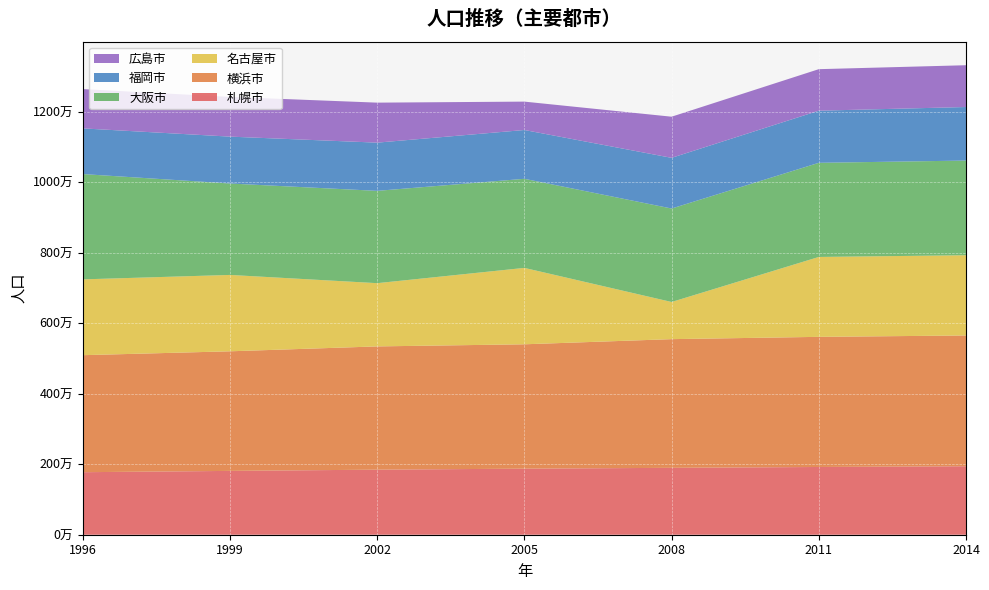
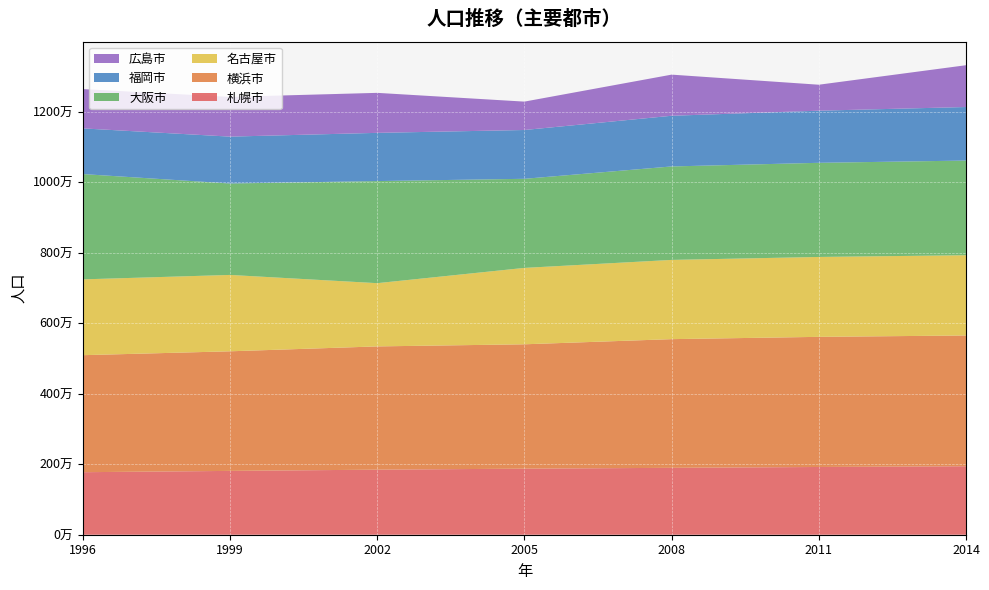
大阪市, 2002: 260万 -> 290万
名古屋市, 2008: 110万 -> 220万
広島市, 2011: 120万 -> 70万
